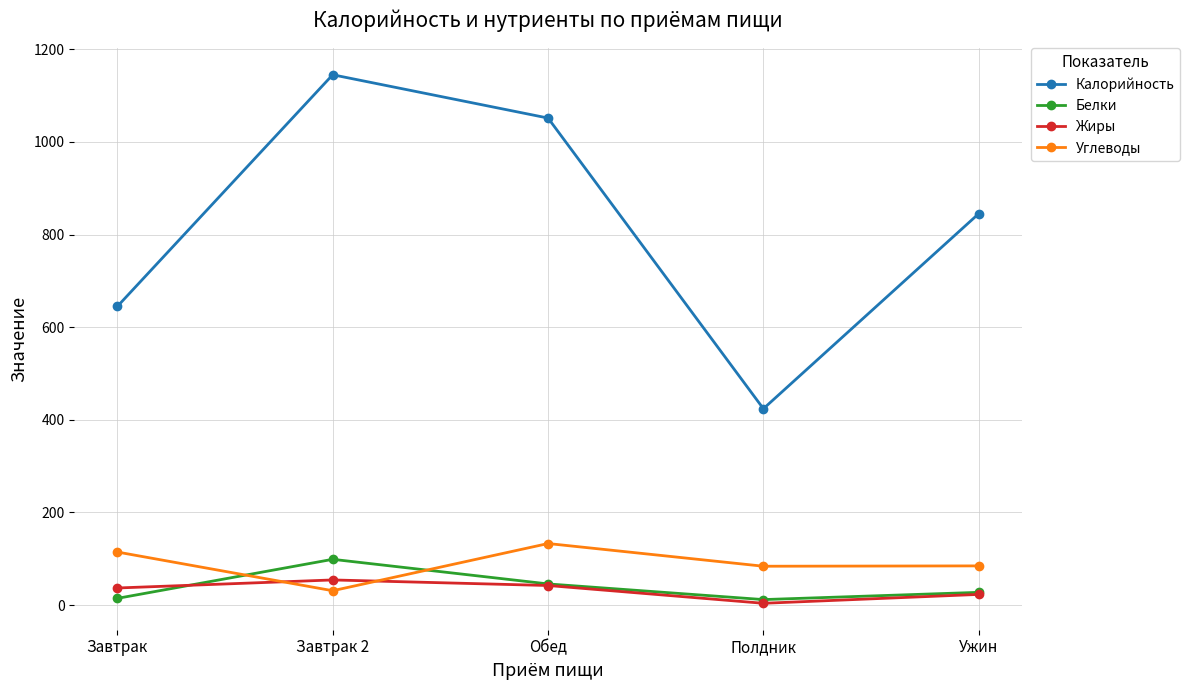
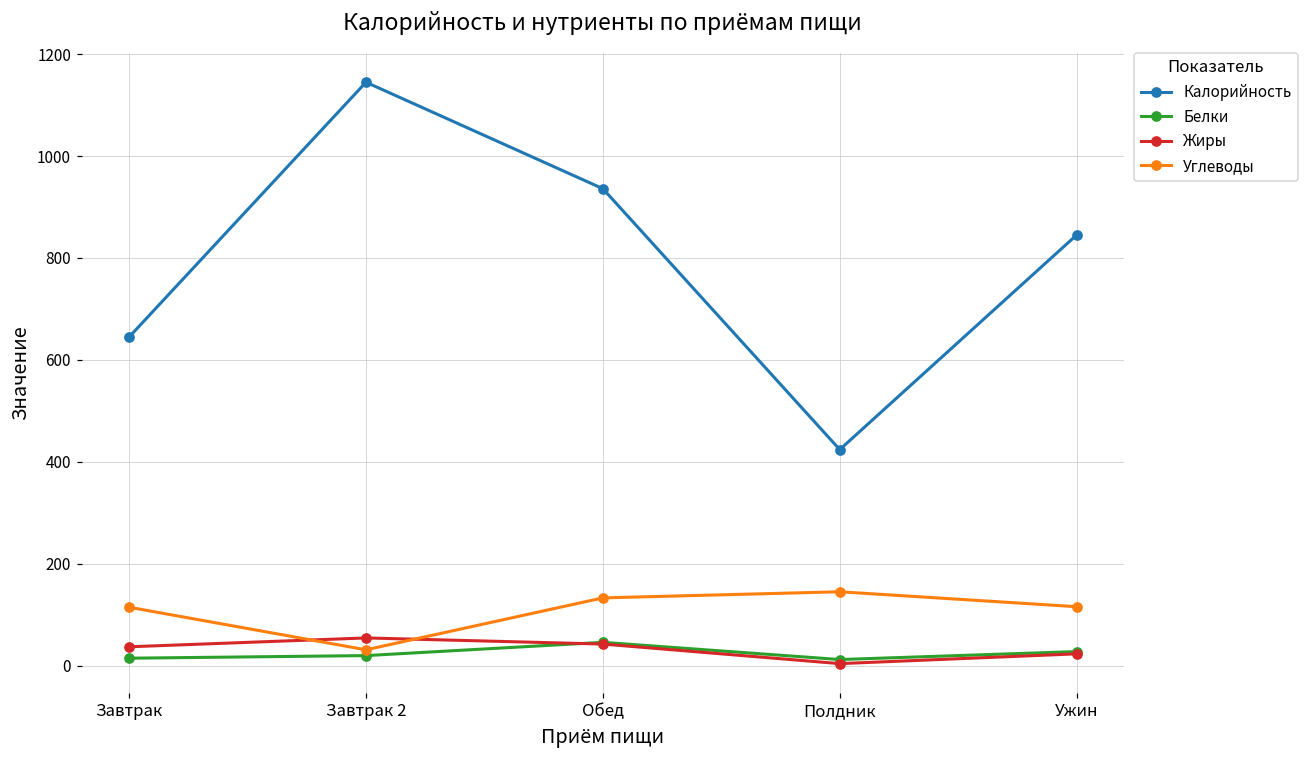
Белки, Завтрак 2: 100 -> 20
Калорийность, Обед: 1050 -> 940
Углеводы, Полдник: 80 -> 150
Углеводы, Ужин: 80 -> 120
